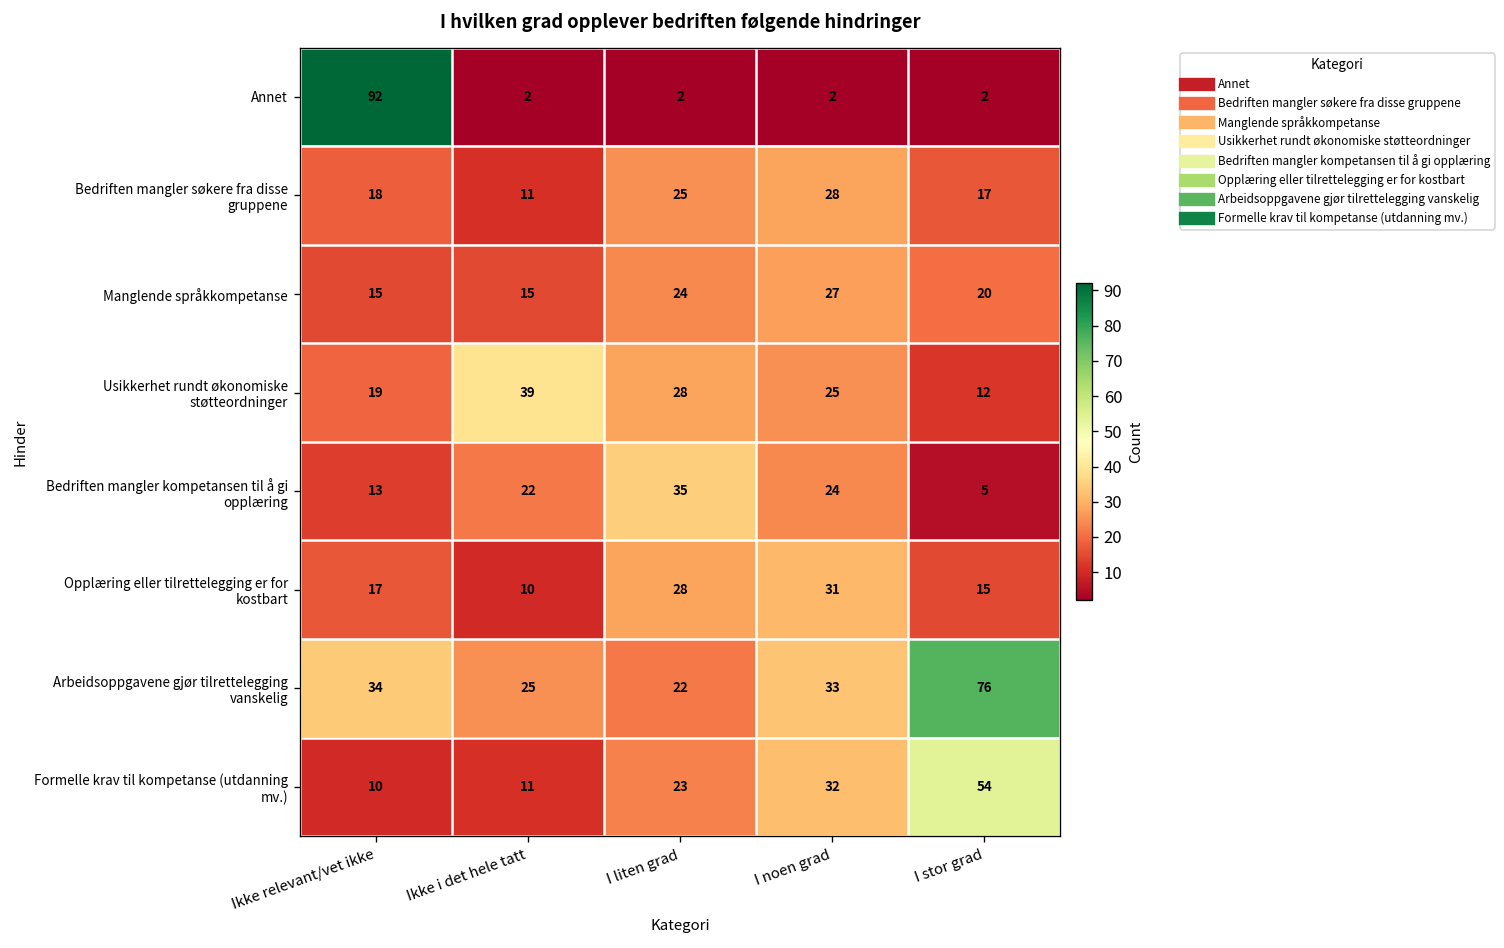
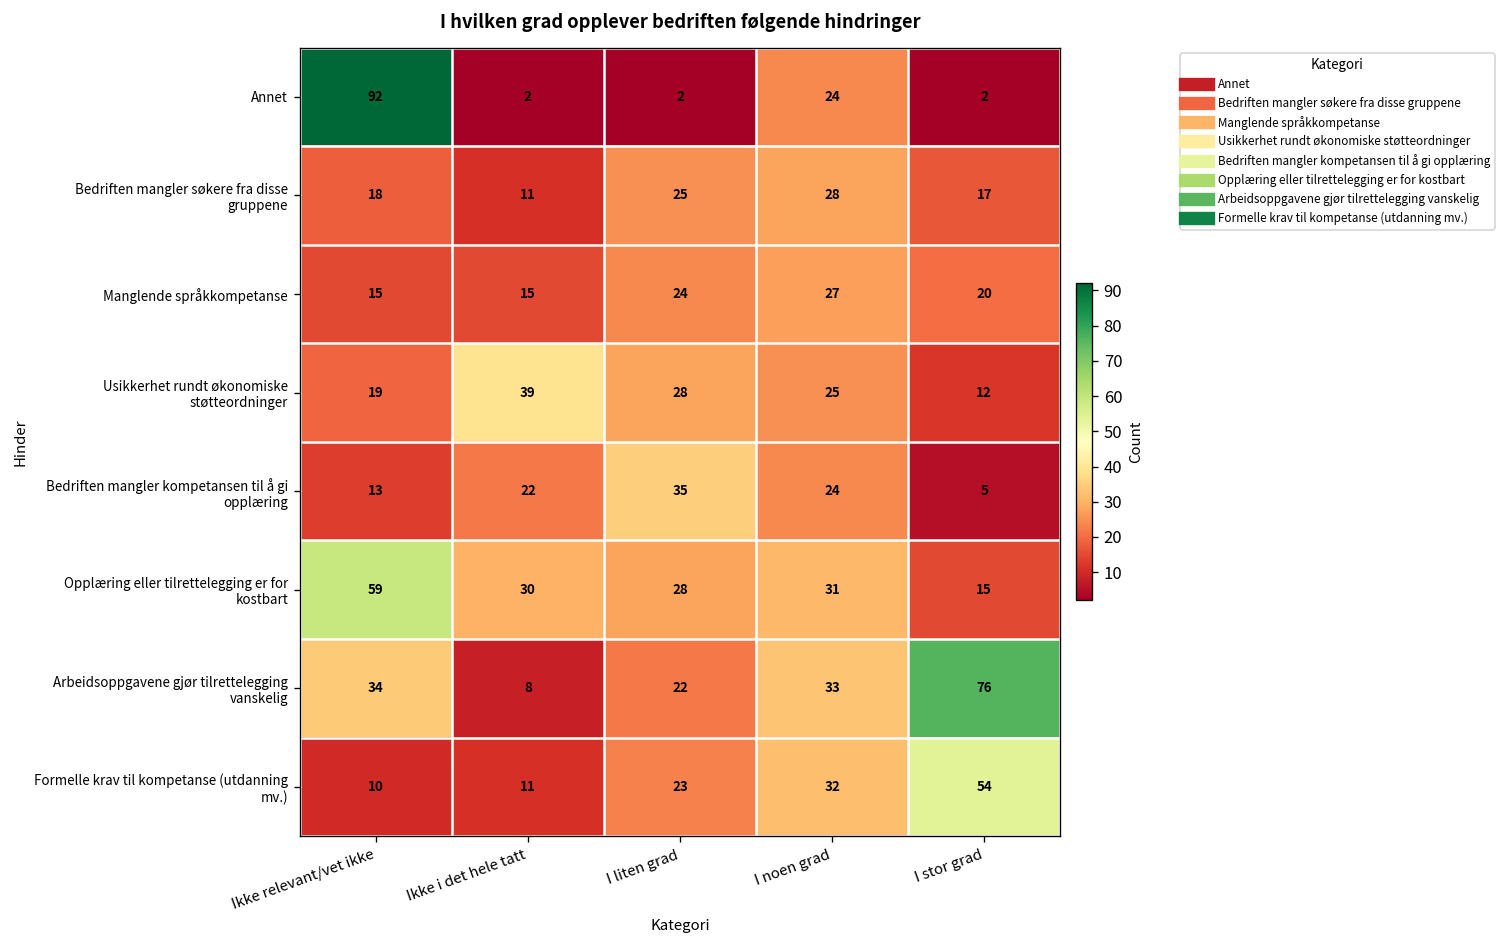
Annet, I noen grad: 2 -> 24
Opplæring eller tilrettelegging er for kostbart, Ikke relevant/vet ikke: 17 -> 59
Opplæring eller tilrettelegging er for kostbart, Ikke i det hele tatt: 10 -> 30
Arbeidsoppgavene gjør tilrettelegging vanskelig, Ikke i det hele tatt: 25 -> 8
